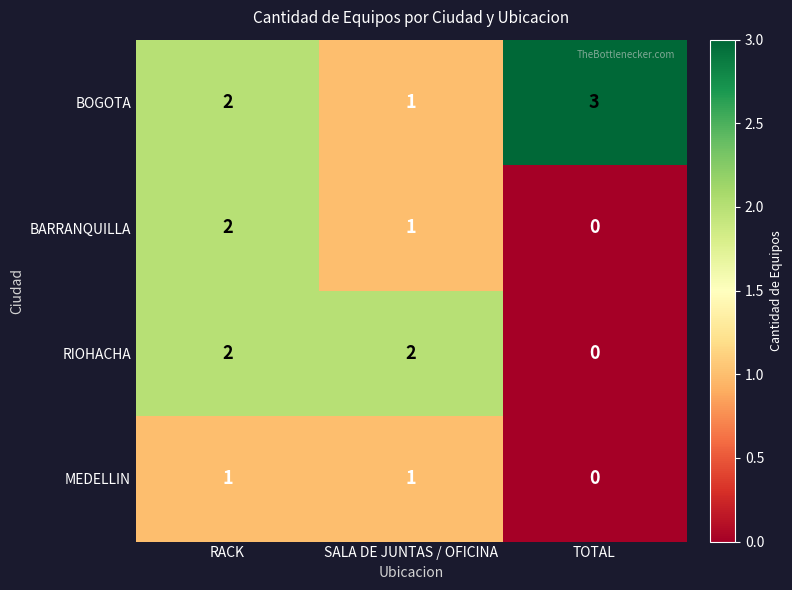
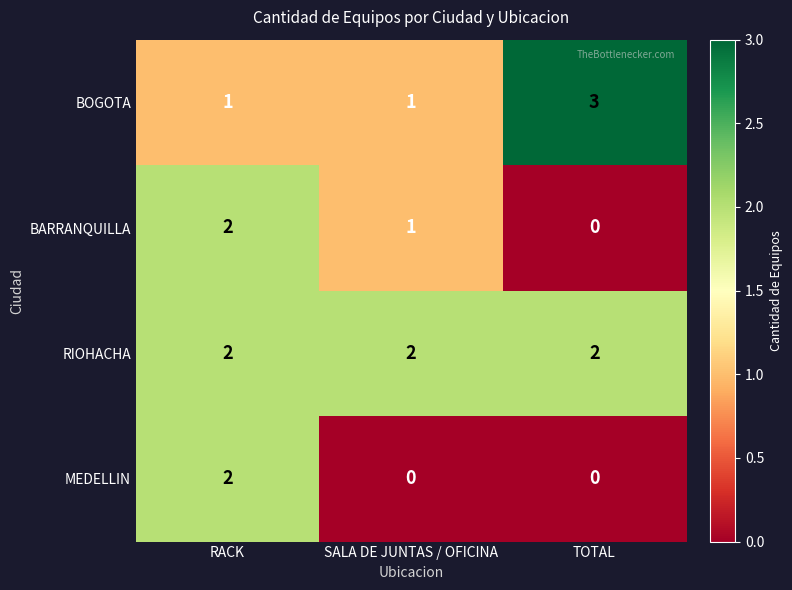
BOGOTA, RACK: 2 -> 1
RIOHACHA, TOTAL: 0 -> 2
MEDELLIN, RACK: 1 -> 2
MEDELLIN, SALA DE JUNTAS / OFICINA: 1 -> 0
